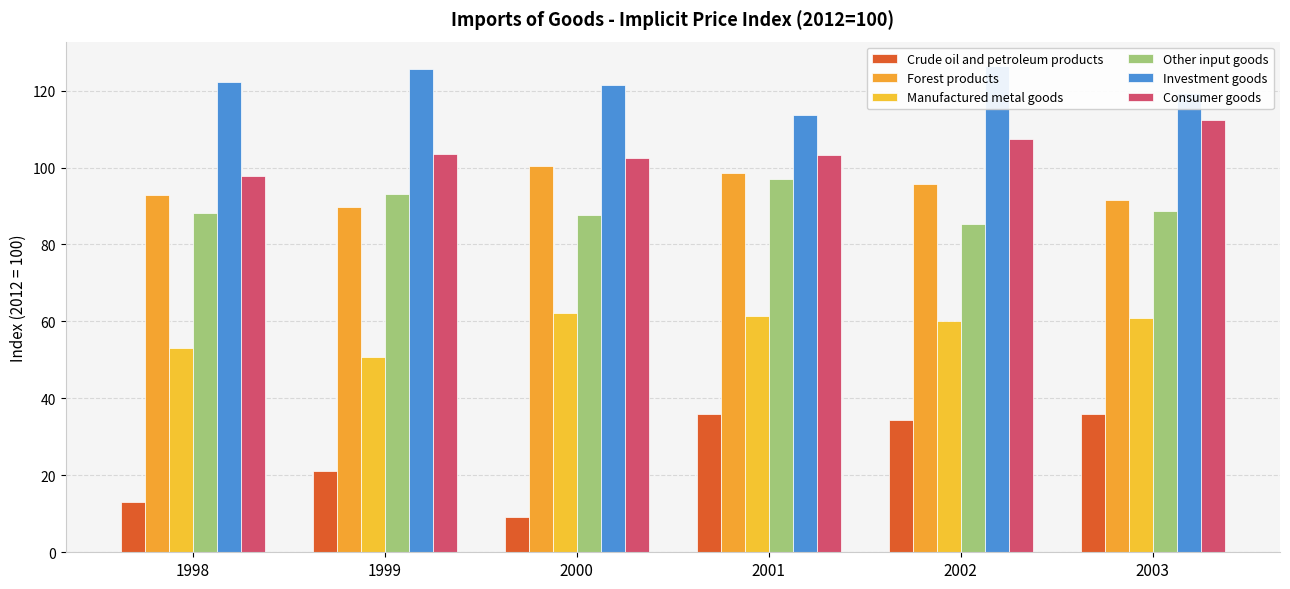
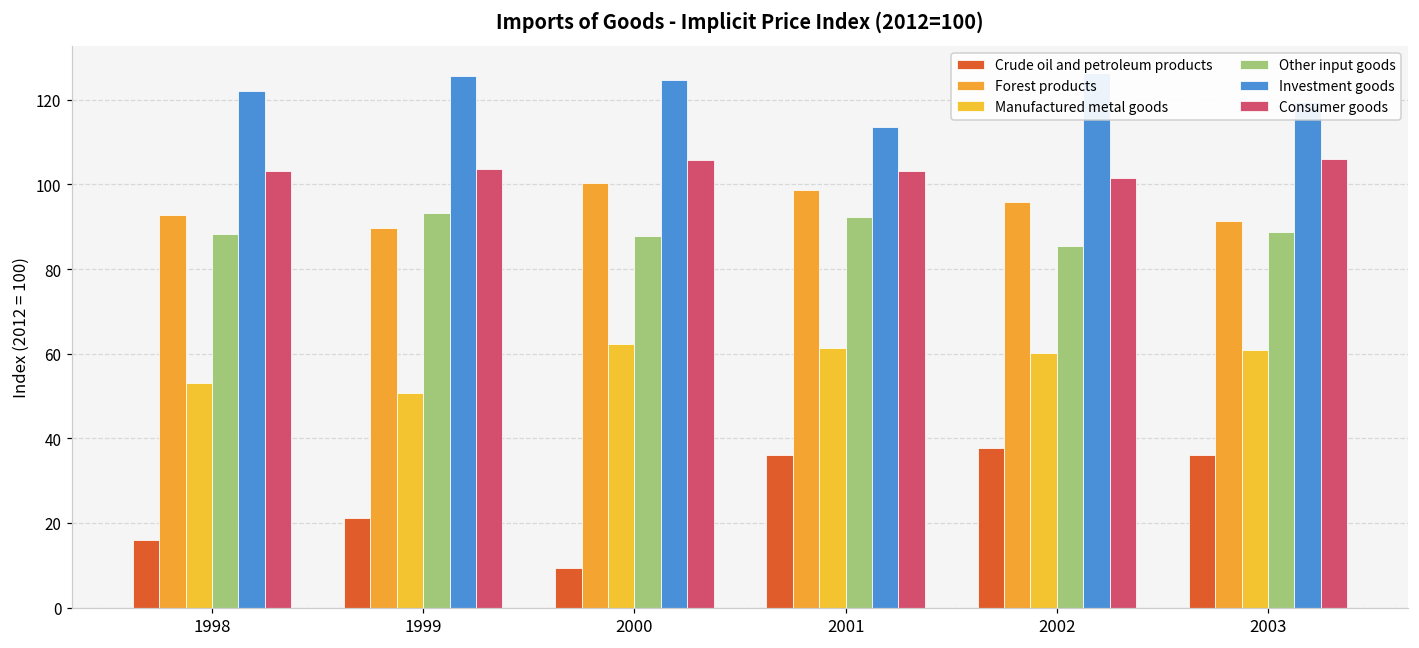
Crude oil and petroleum products, 1998: 13 -> 16
Consumer goods, 1998: 98 -> 103
Investment goods, 2000: 122 -> 125
Consumer goods, 2000: 102 -> 106
Other input goods, 2001: 97 -> 92
Crude oil and petroleum products, 2002: 34 -> 38
Consumer goods, 2002: 107 -> 102
Consumer goods, 2003: 112 -> 106
